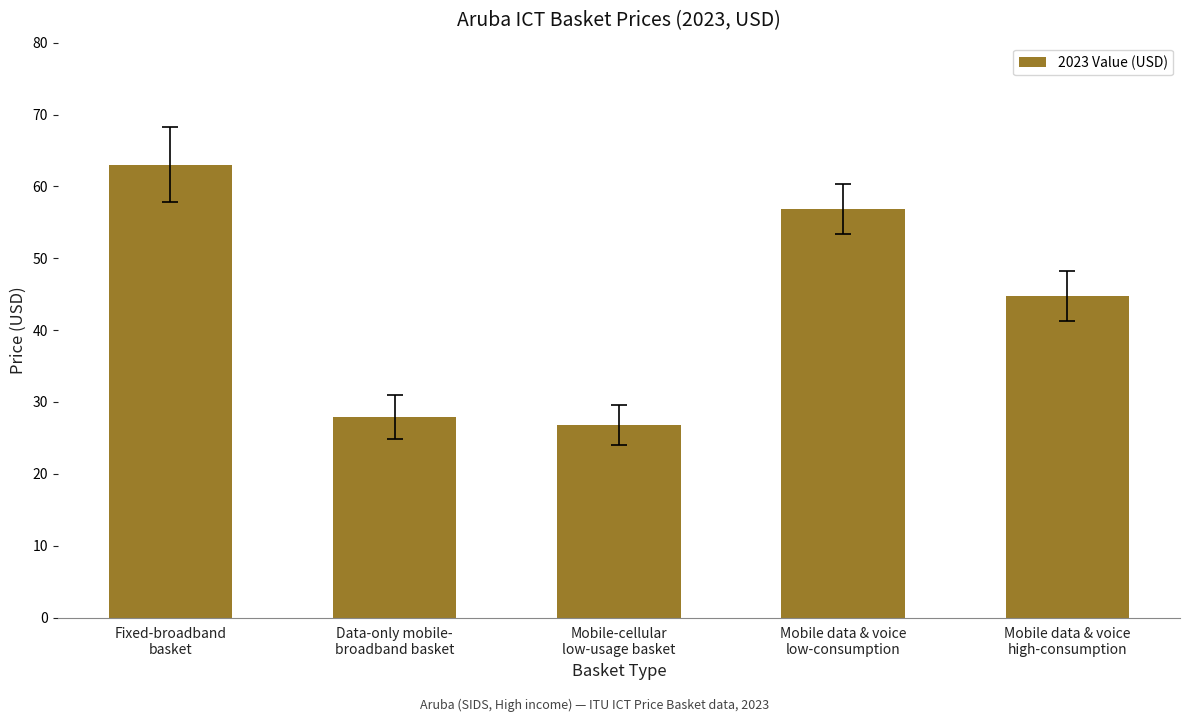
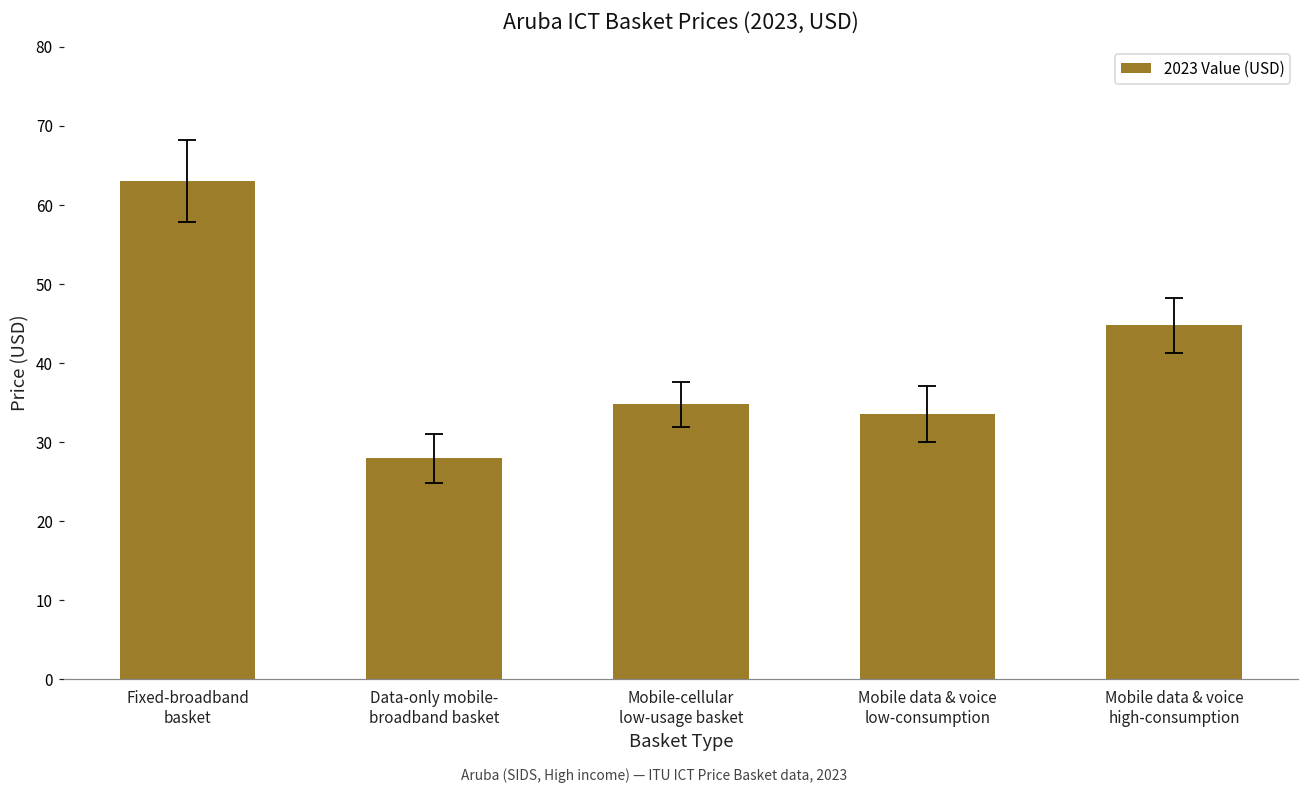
2023 Value (USD), Mobile-cellular low-usage basket: 27 -> 35
2023 Value (USD), Mobile data & voice low-consumption: 57 -> 34
